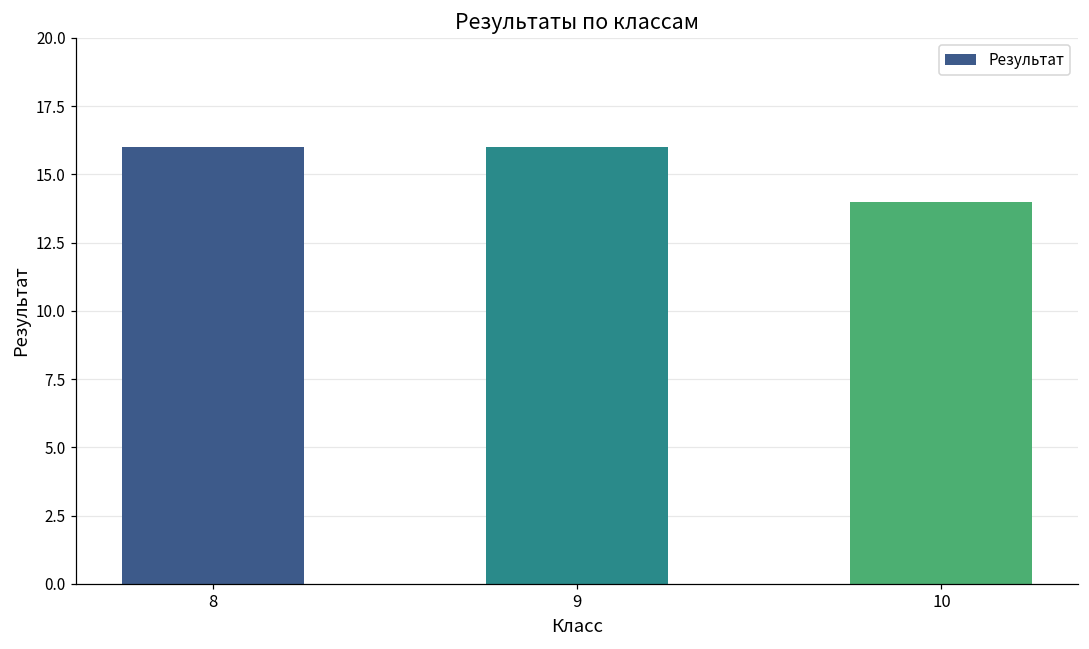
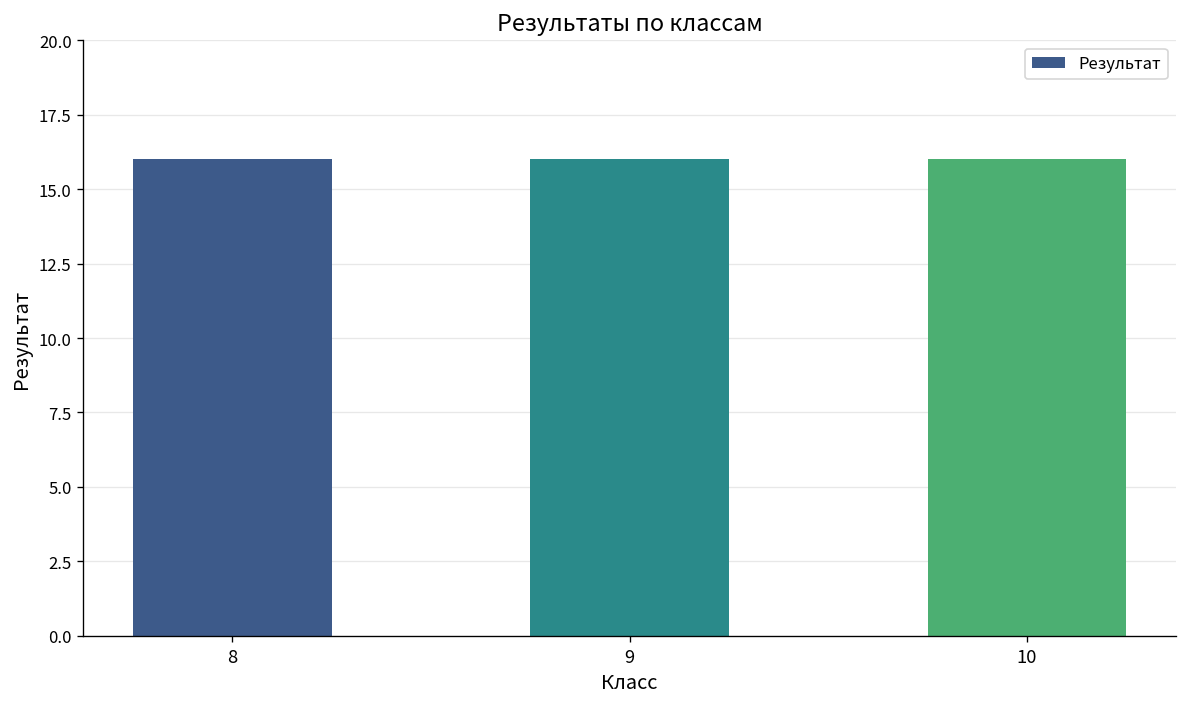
10: 14 -> 16
